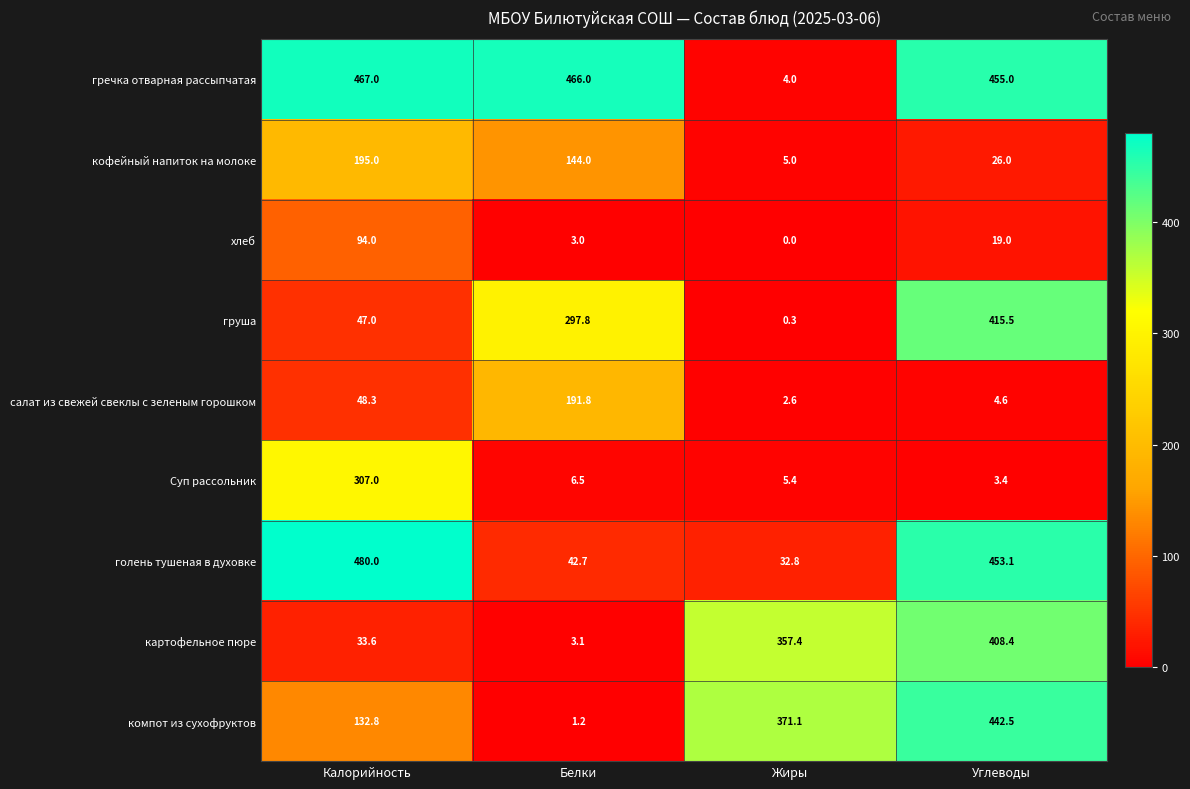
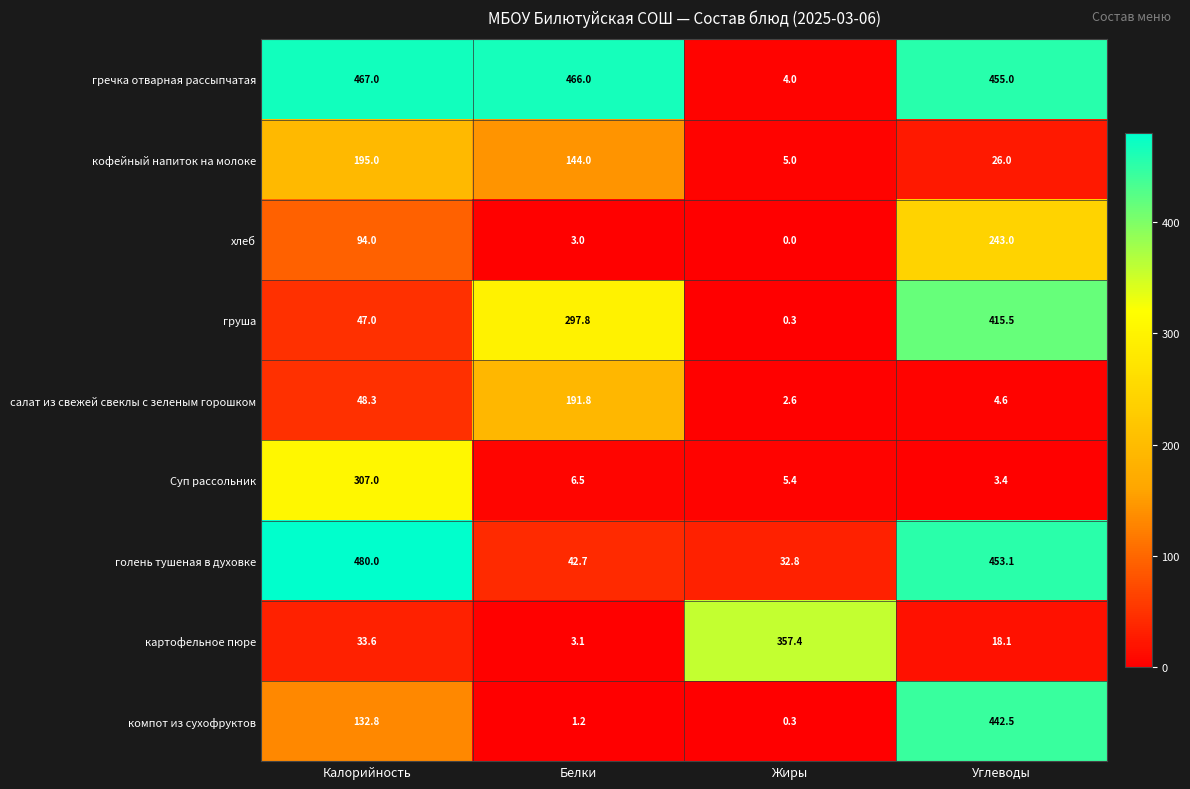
хлеб, Углеводы: 19.0 -> 243.0
картофельное пюре, Углеводы: 408.4 -> 18.1
компот из сухофруктов, Жиры: 371.1 -> 0.3
